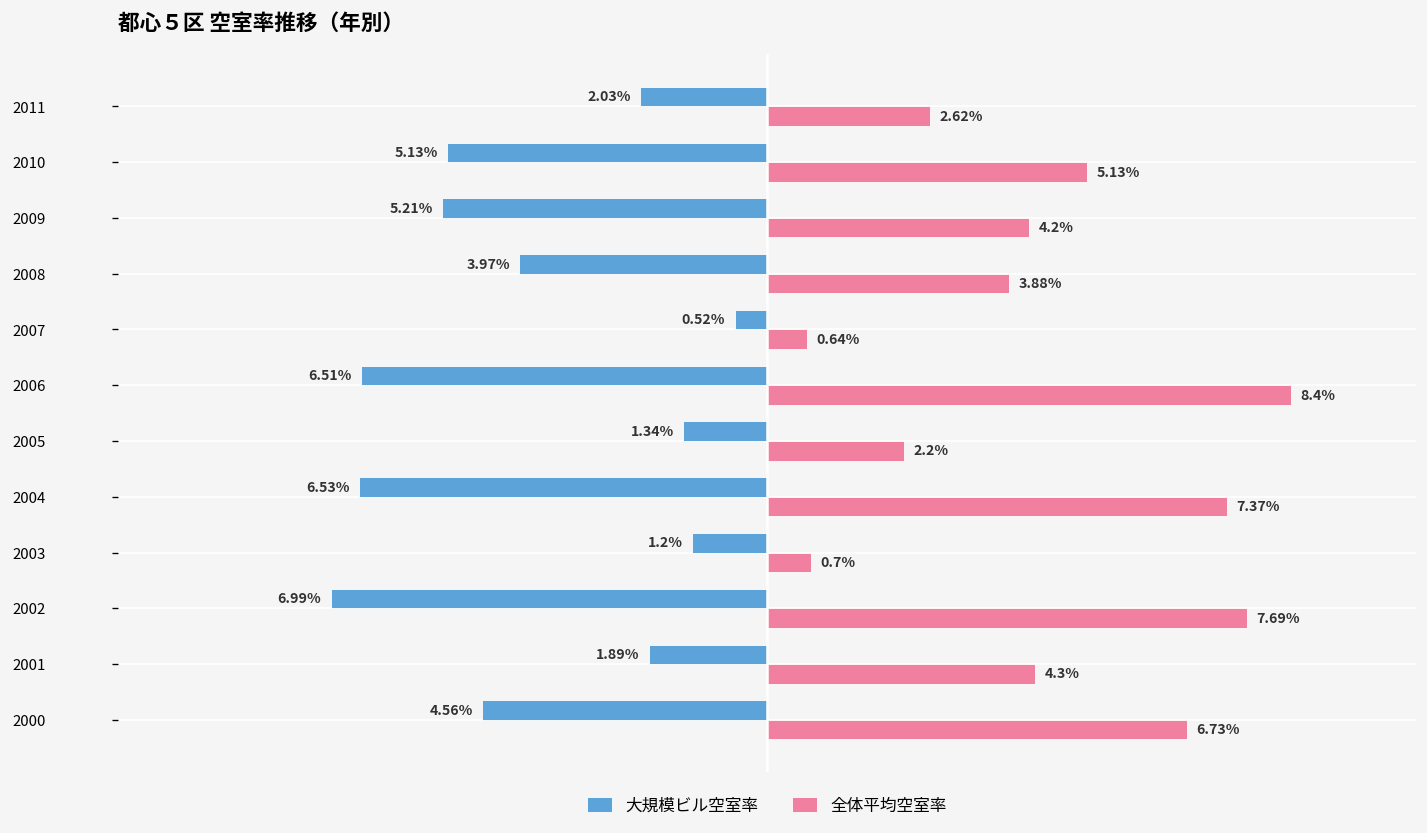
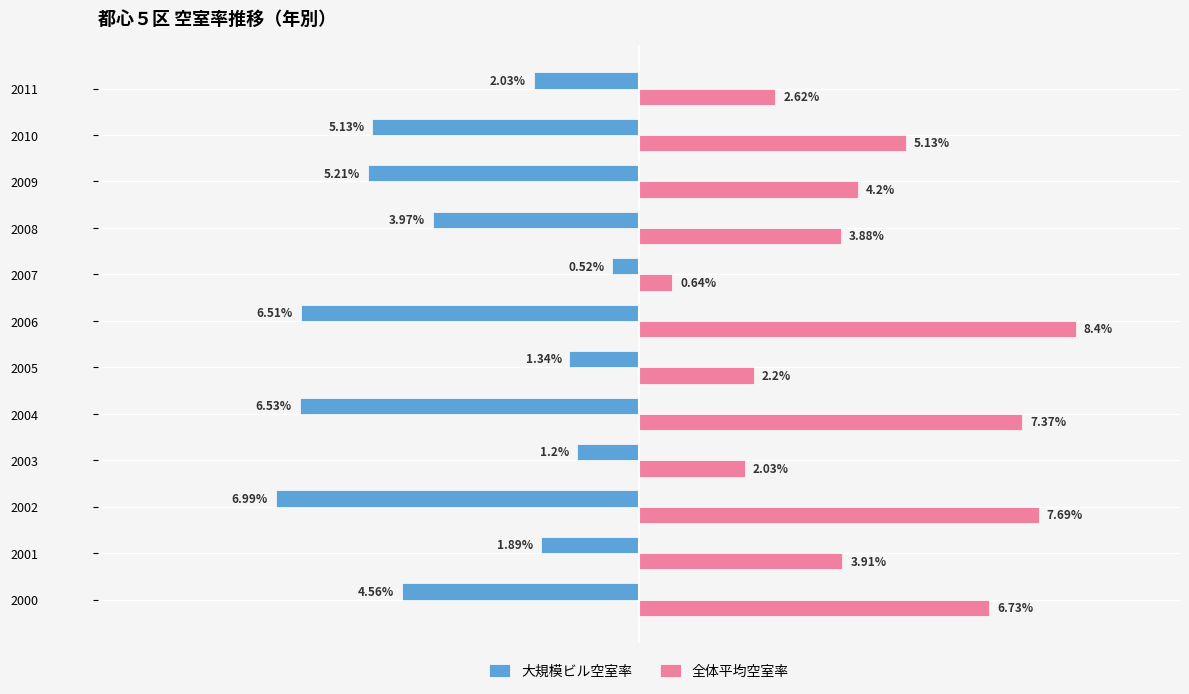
全体平均空室率, 2003: 0.7% -> 2.03%
全体平均空室率, 2001: 4.3% -> 3.91%
